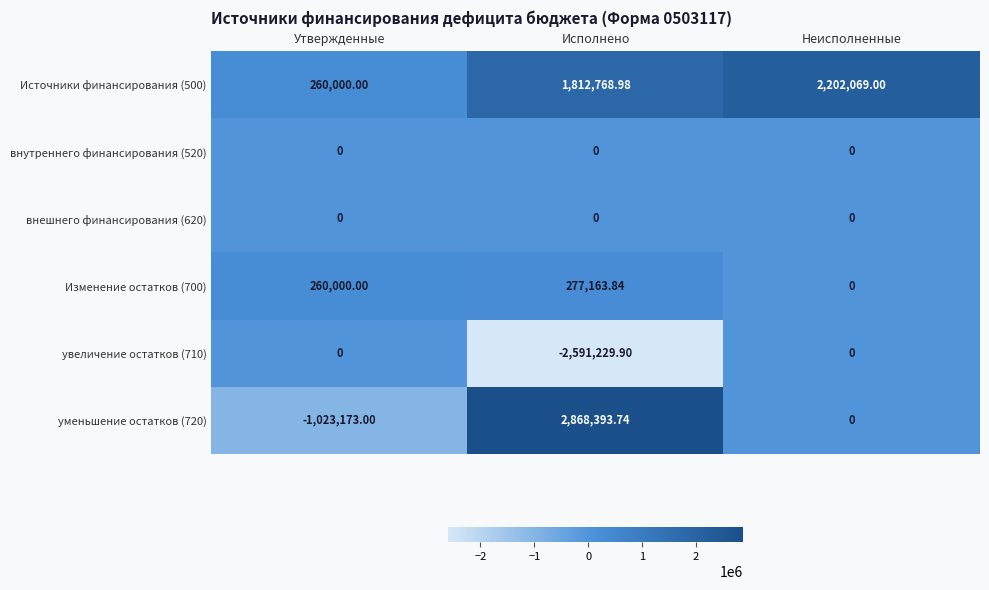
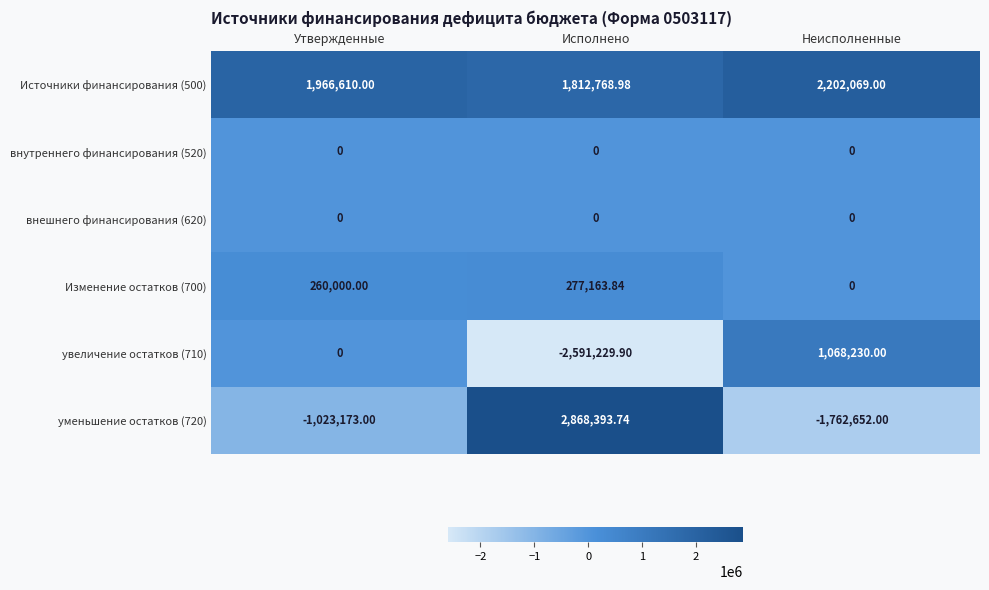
Источники финансирования (500), Утвержденные: 260,000.00 -> 1,966,610.00
увеличение остатков (710), Неисполненные: 0 -> 1,068,230.00
уменьшение остатков (720), Неисполненные: 0 -> -1,762,652.00
